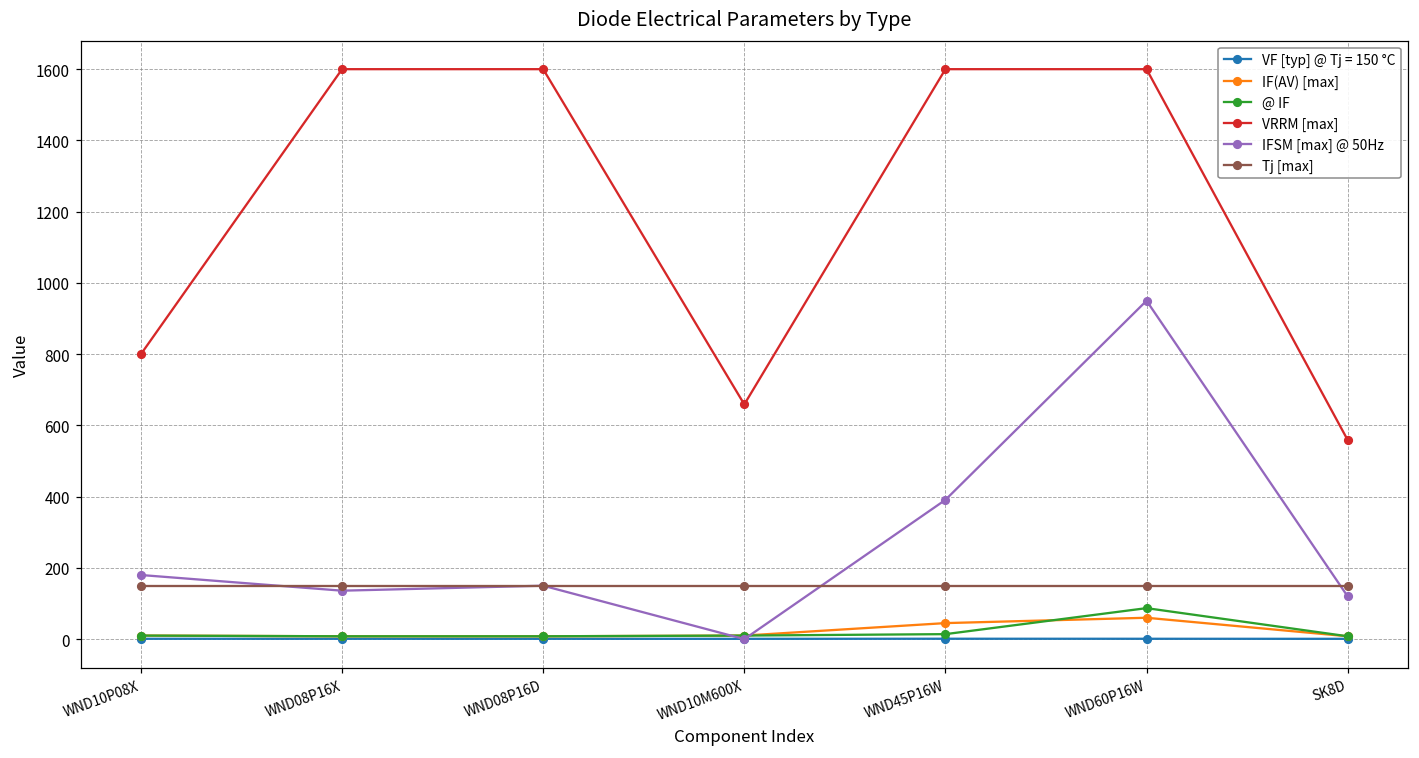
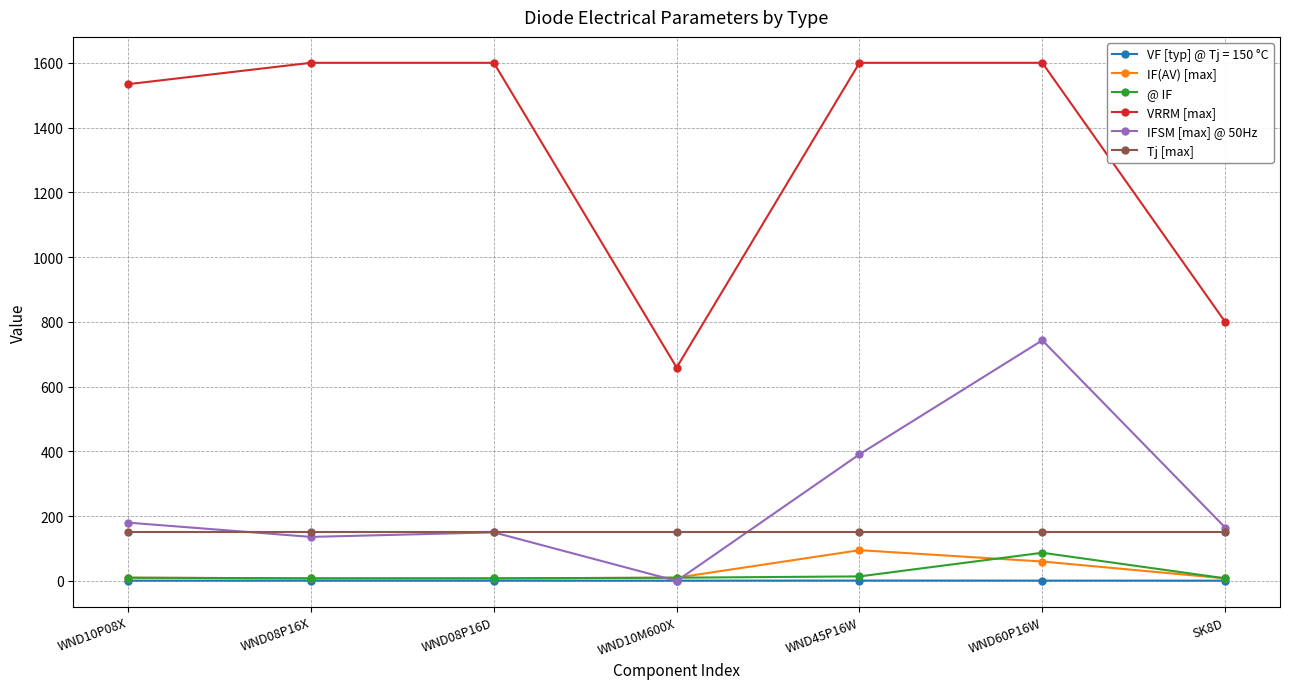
VRRM [max], WND10P08X: 800 -> 1530
IF(AV) [max], WND45P16W: 50 -> 100
IFSM [max] @ 50Hz, WND60P16W: 950 -> 740
VRRM [max], SK8D: 560 -> 800
IFSM [max] @ 50Hz, SK8D: 120 -> 170
